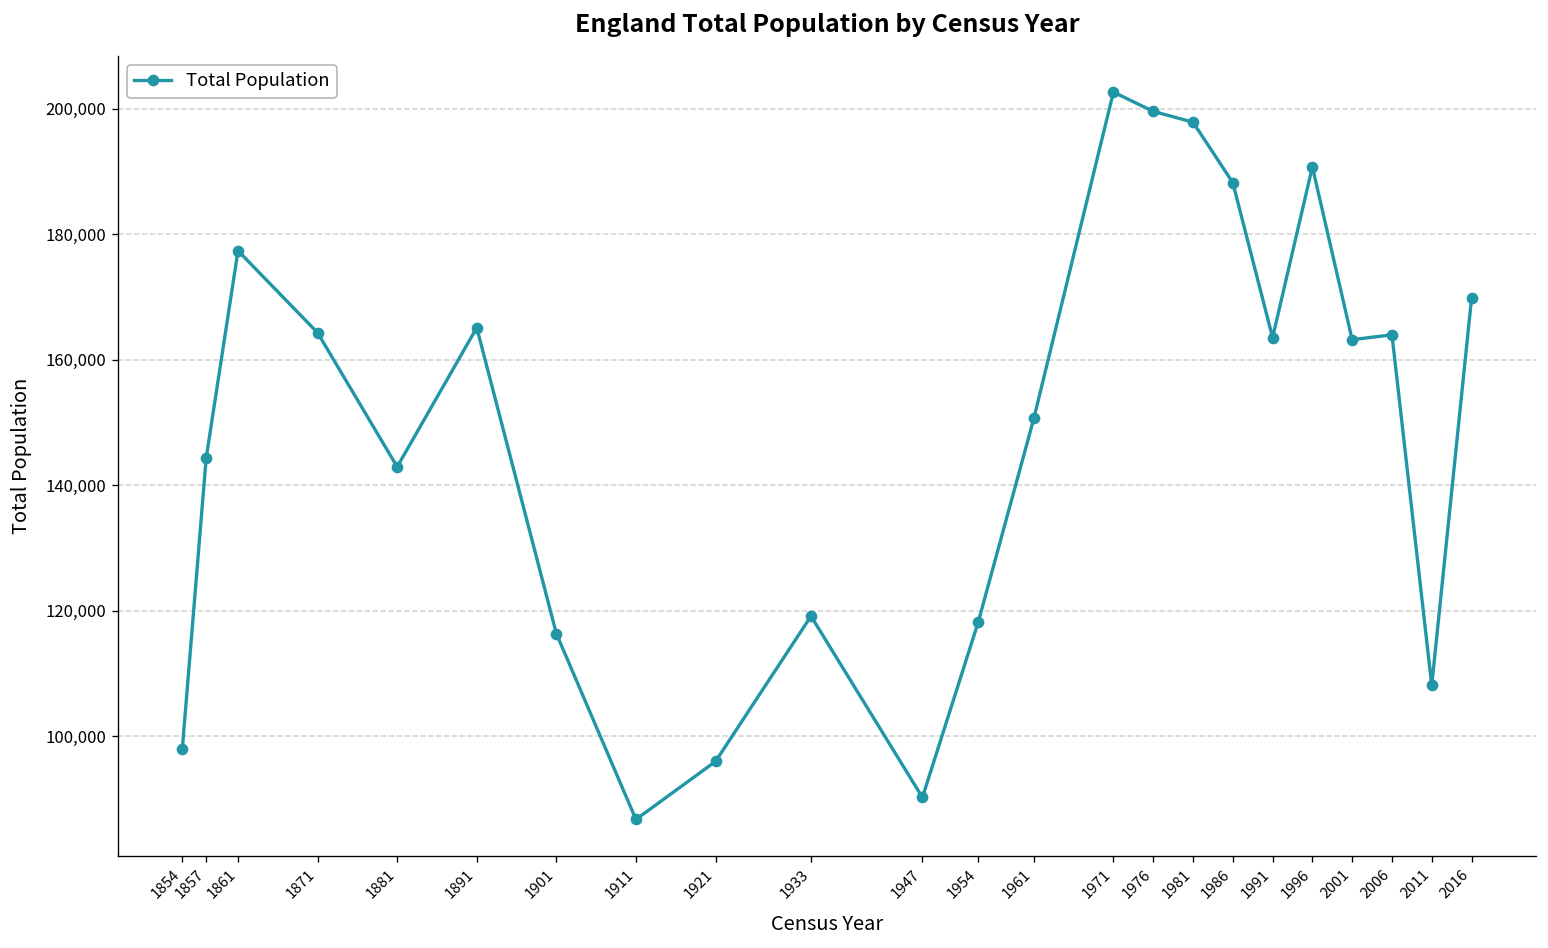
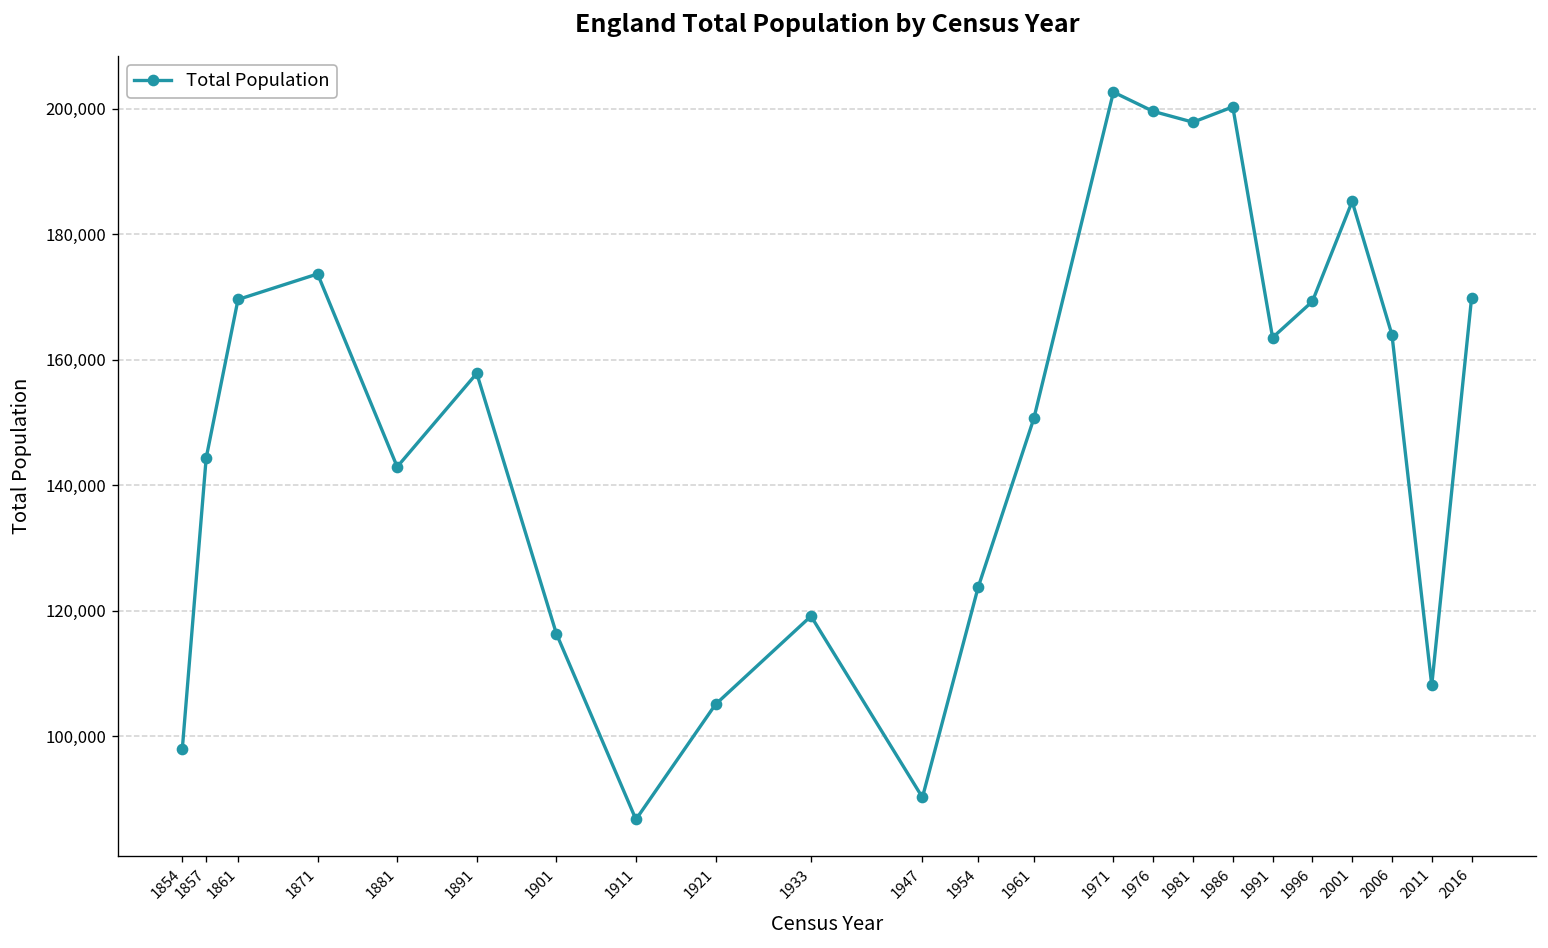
1861: 177,000 -> 170,000
1871: 164,000 -> 174,000
1891: 165,000 -> 158,000
1921: 96,000 -> 105,000
1954: 118,000 -> 124,000
1986: 188,000 -> 200,000
1996: 191,000 -> 169,000
2001: 163,000 -> 185,000
